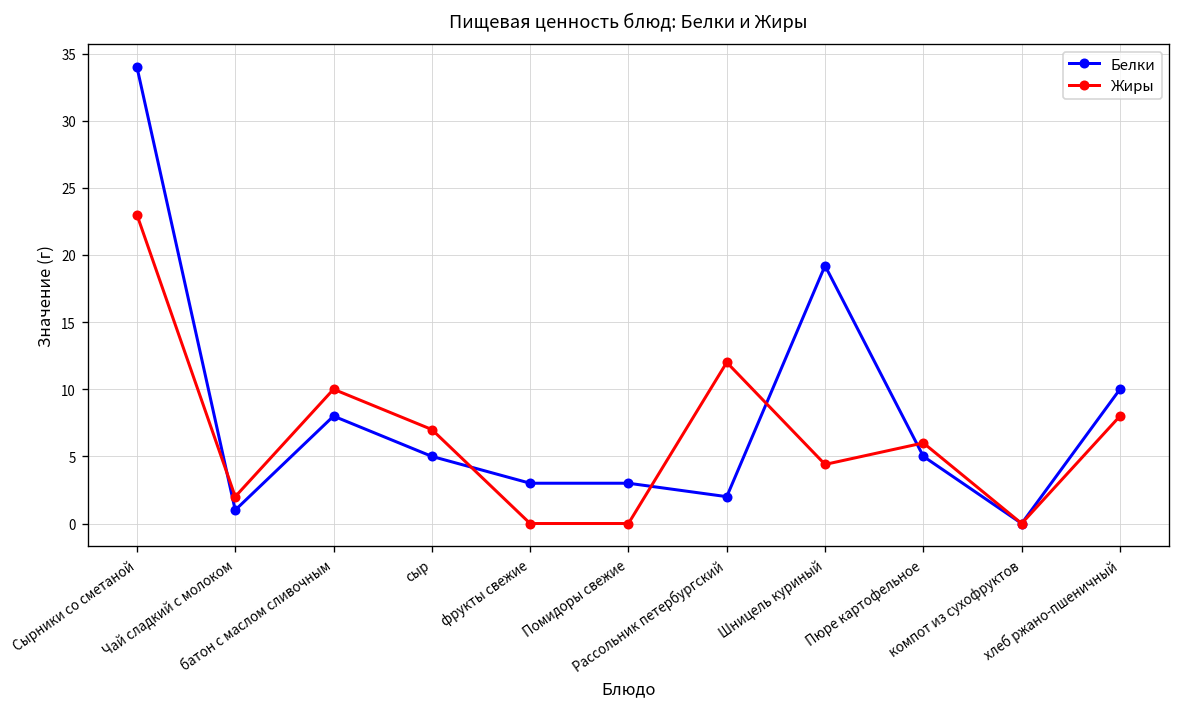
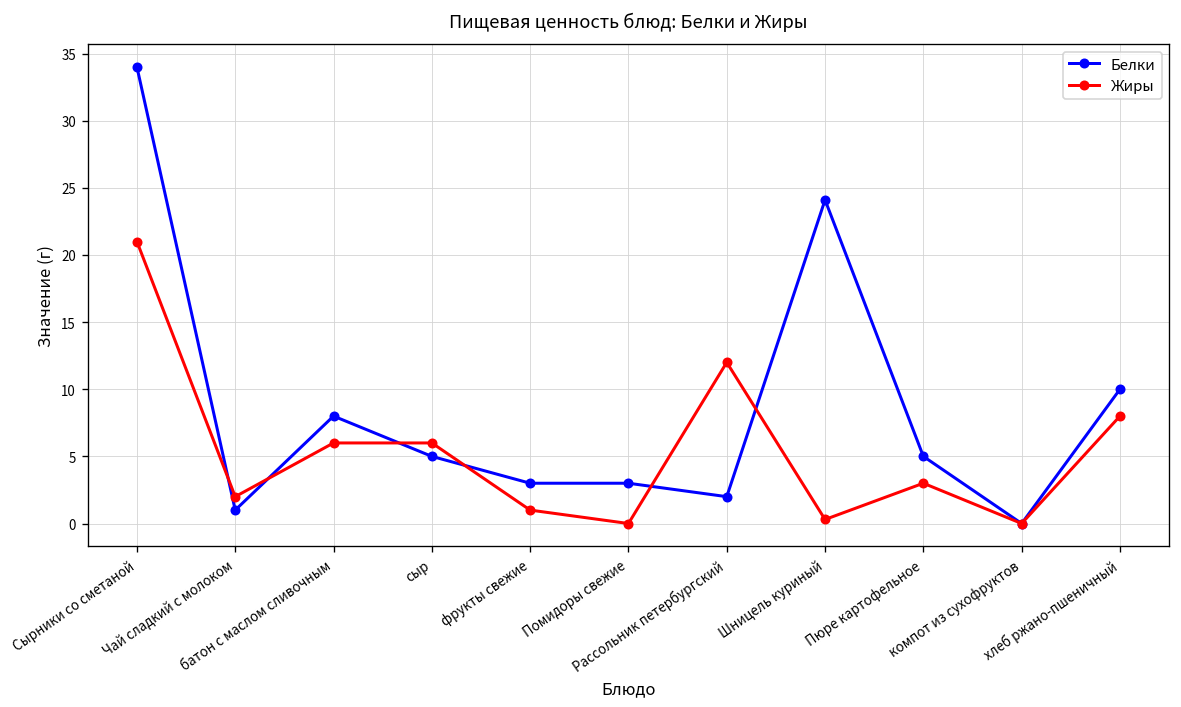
Жиры, Сырники со сметаной: 23 -> 21
Жиры, батон с маслом сливочным: 10 -> 6
Жиры, сыр: 7 -> 6
Жиры, фрукты свежие: 0 -> 1
Белки, Шницель куриный: 19.2 -> 24.1
Жиры, Шницель куриный: 4.4 -> 0.3
Жиры, Пюре картофельное: 6 -> 3
